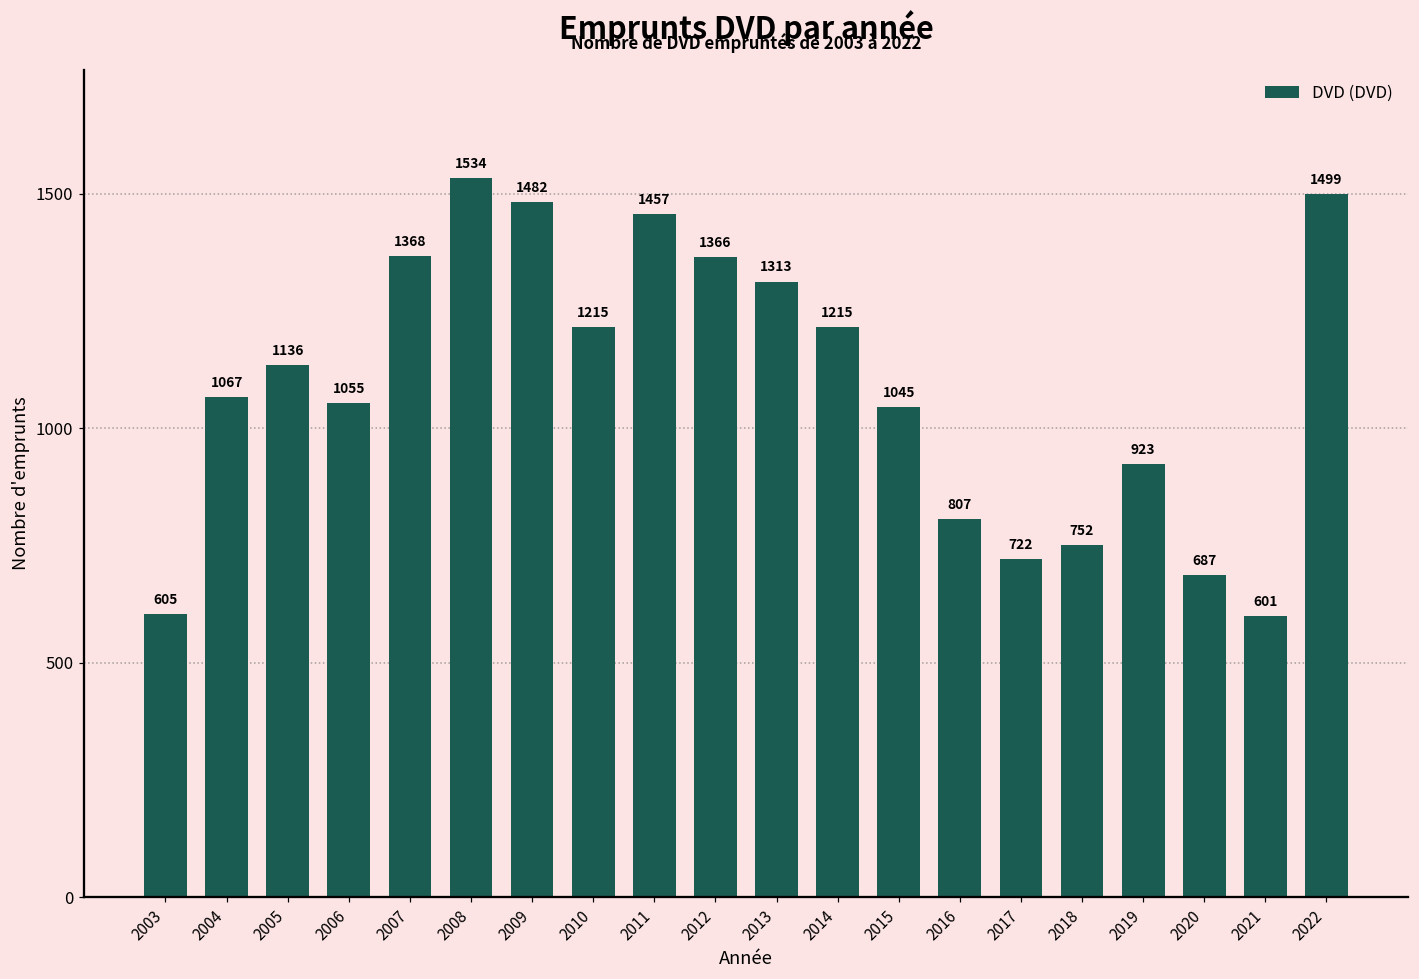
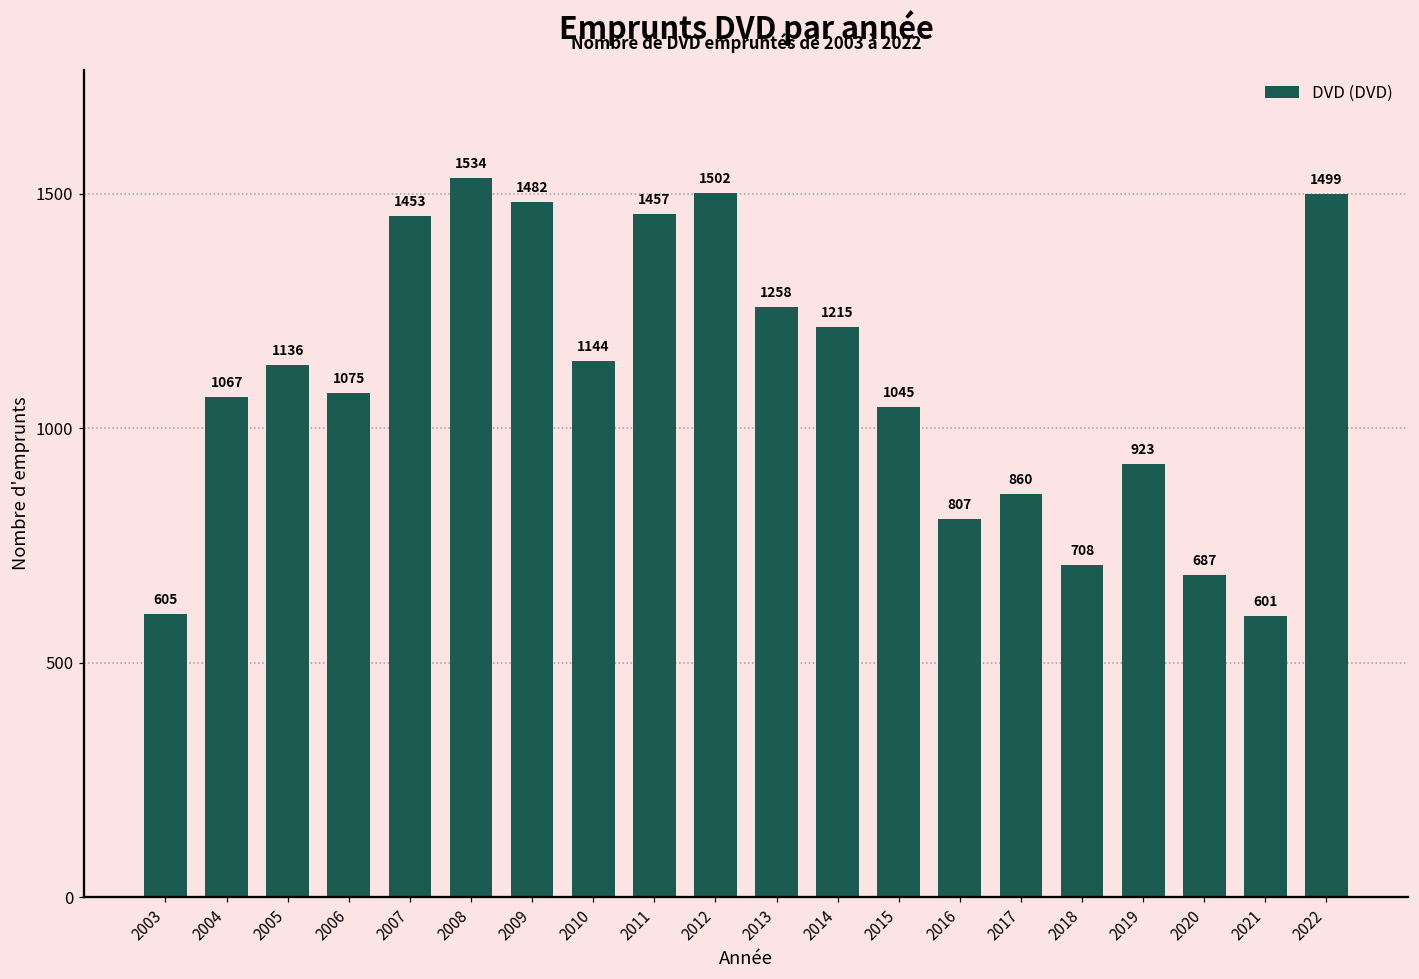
2006: 1055 -> 1075
2007: 1368 -> 1453
2010: 1215 -> 1144
2012: 1366 -> 1502
2013: 1313 -> 1258
2017: 722 -> 860
2018: 752 -> 708
